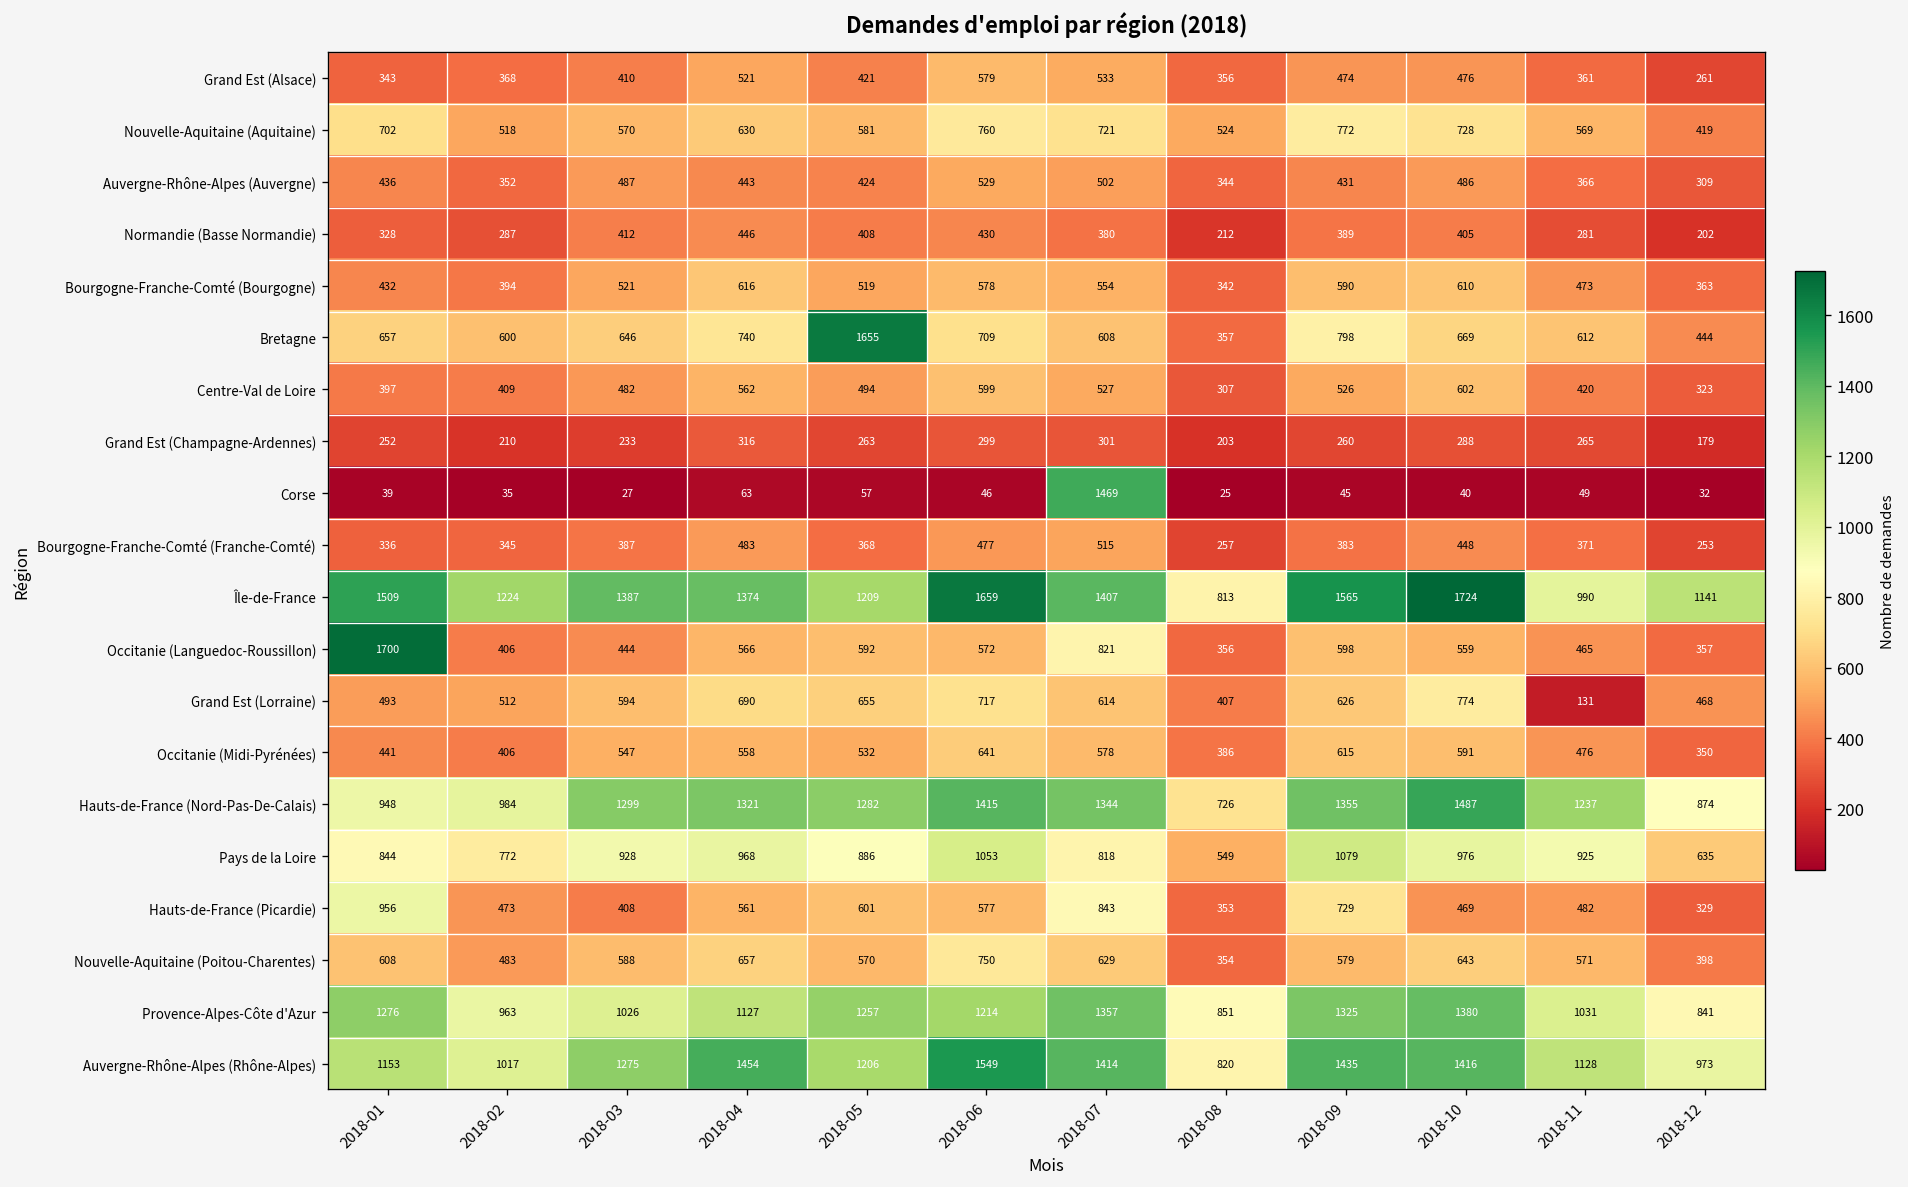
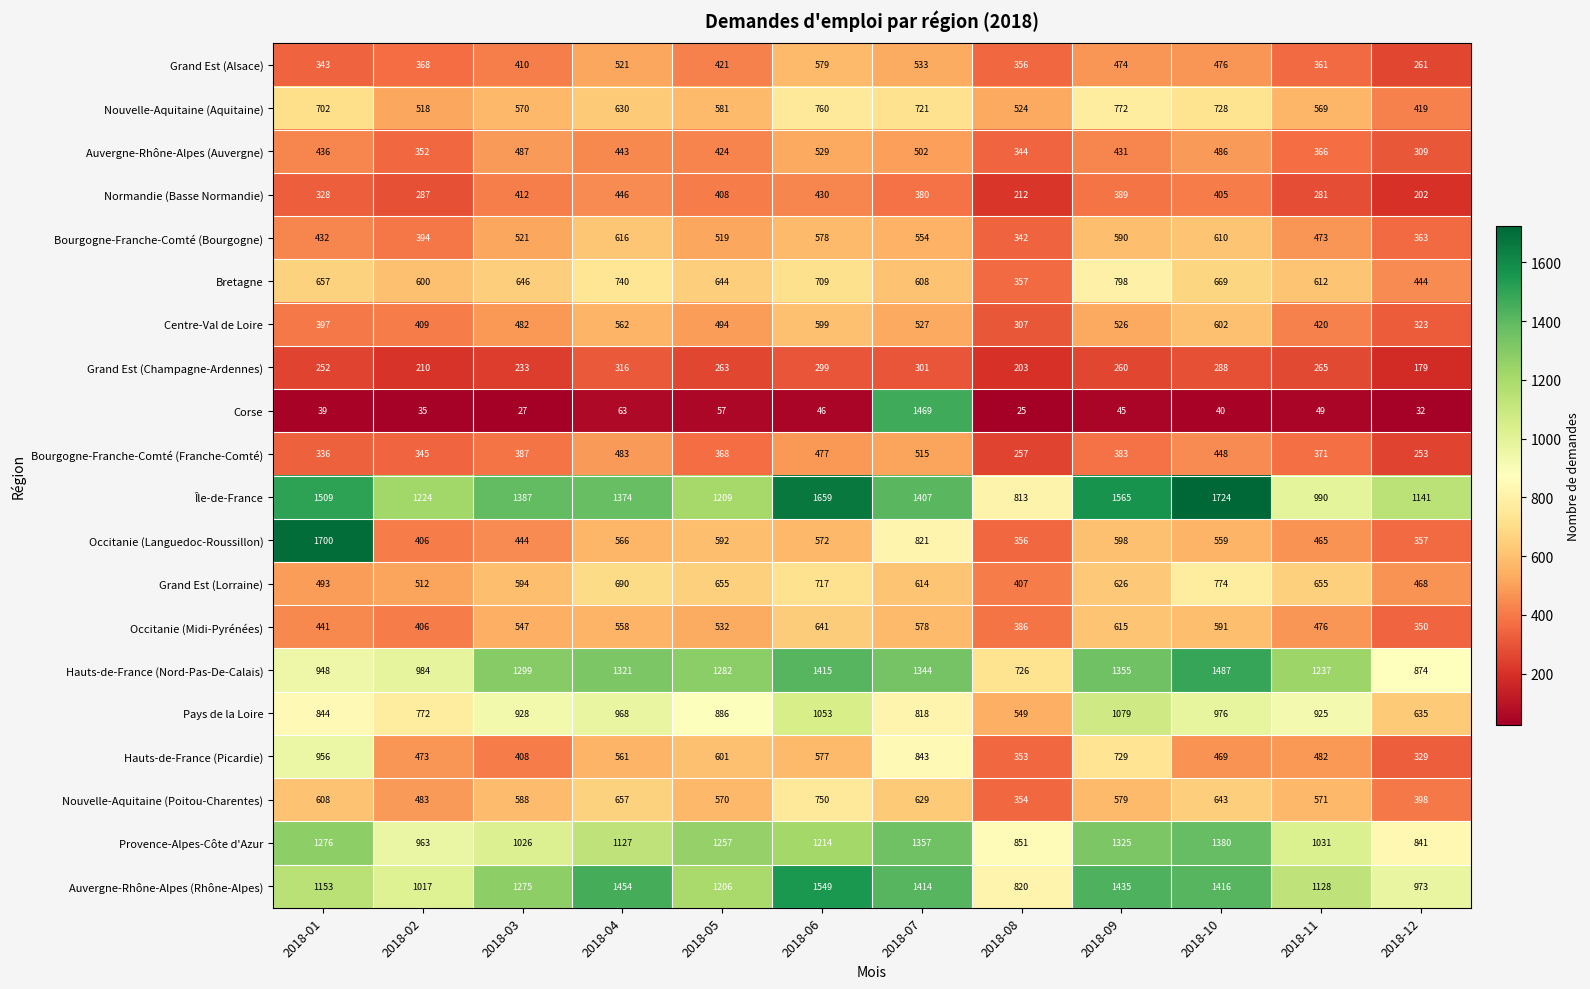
Bretagne, 2018-05: 1655 -> 644
Grand Est (Lorraine), 2018-11: 131 -> 655
